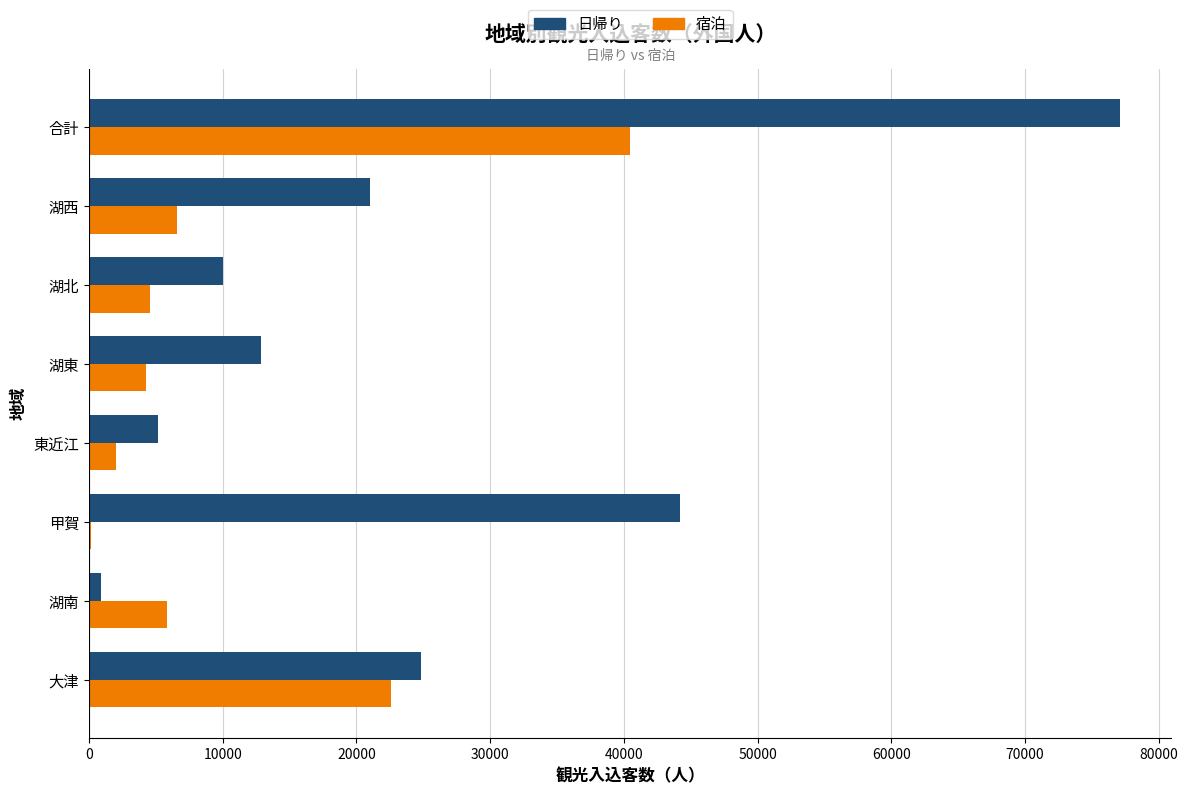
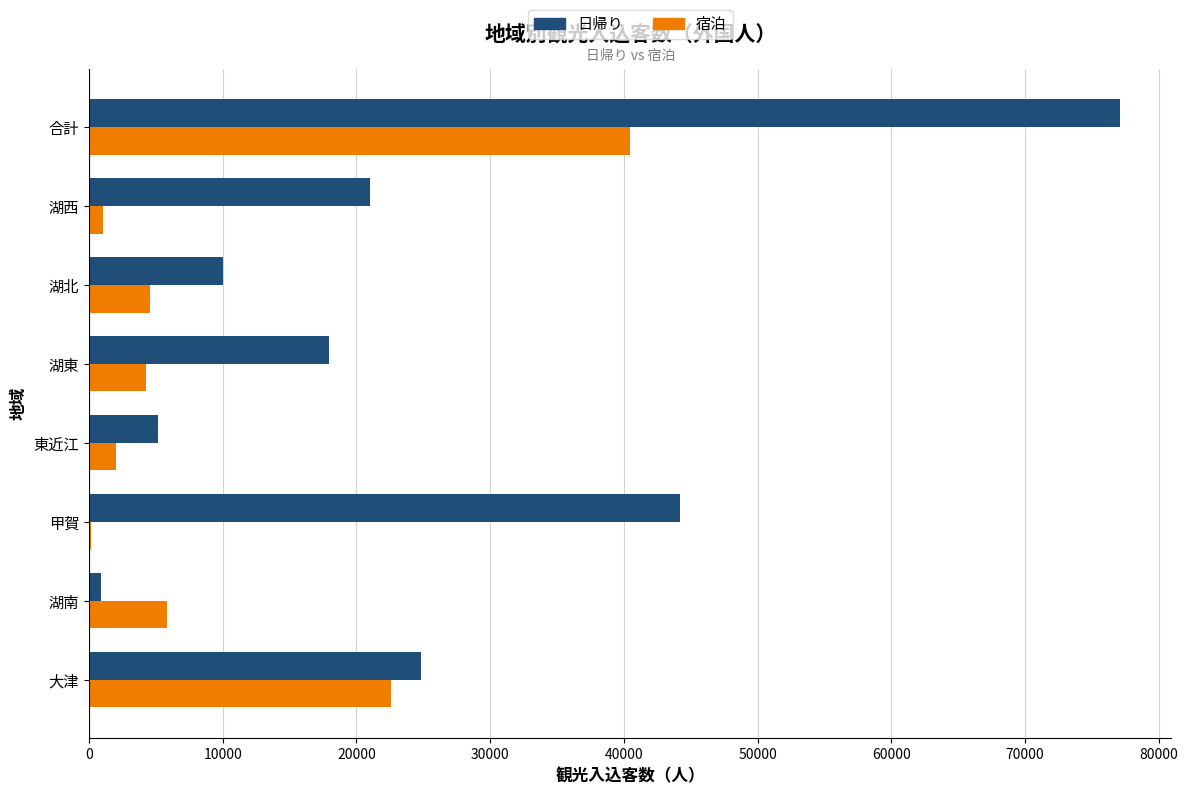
宿泊, 湖西: 6600 -> 1000
日帰り, 湖東: 12800 -> 17900
